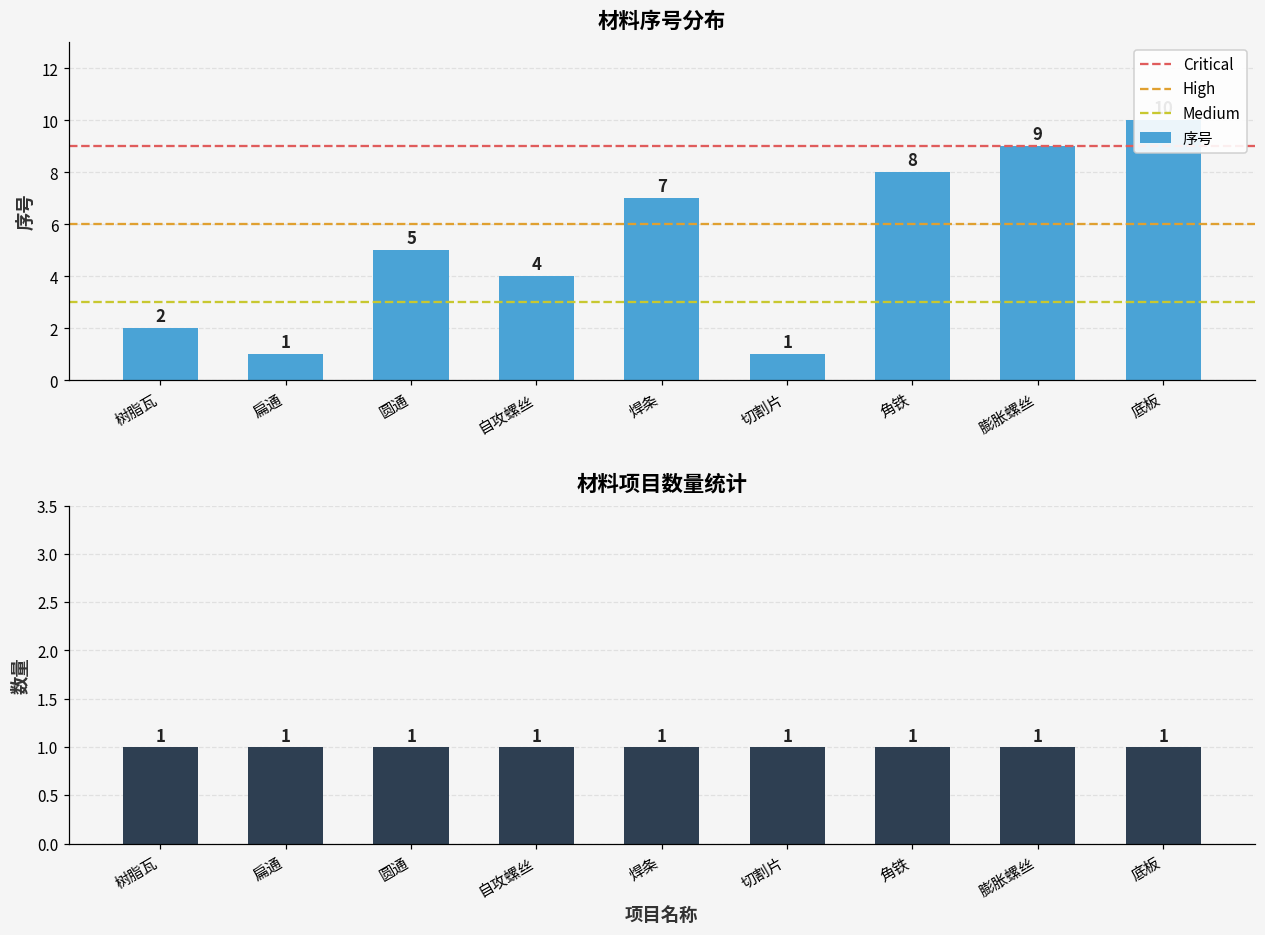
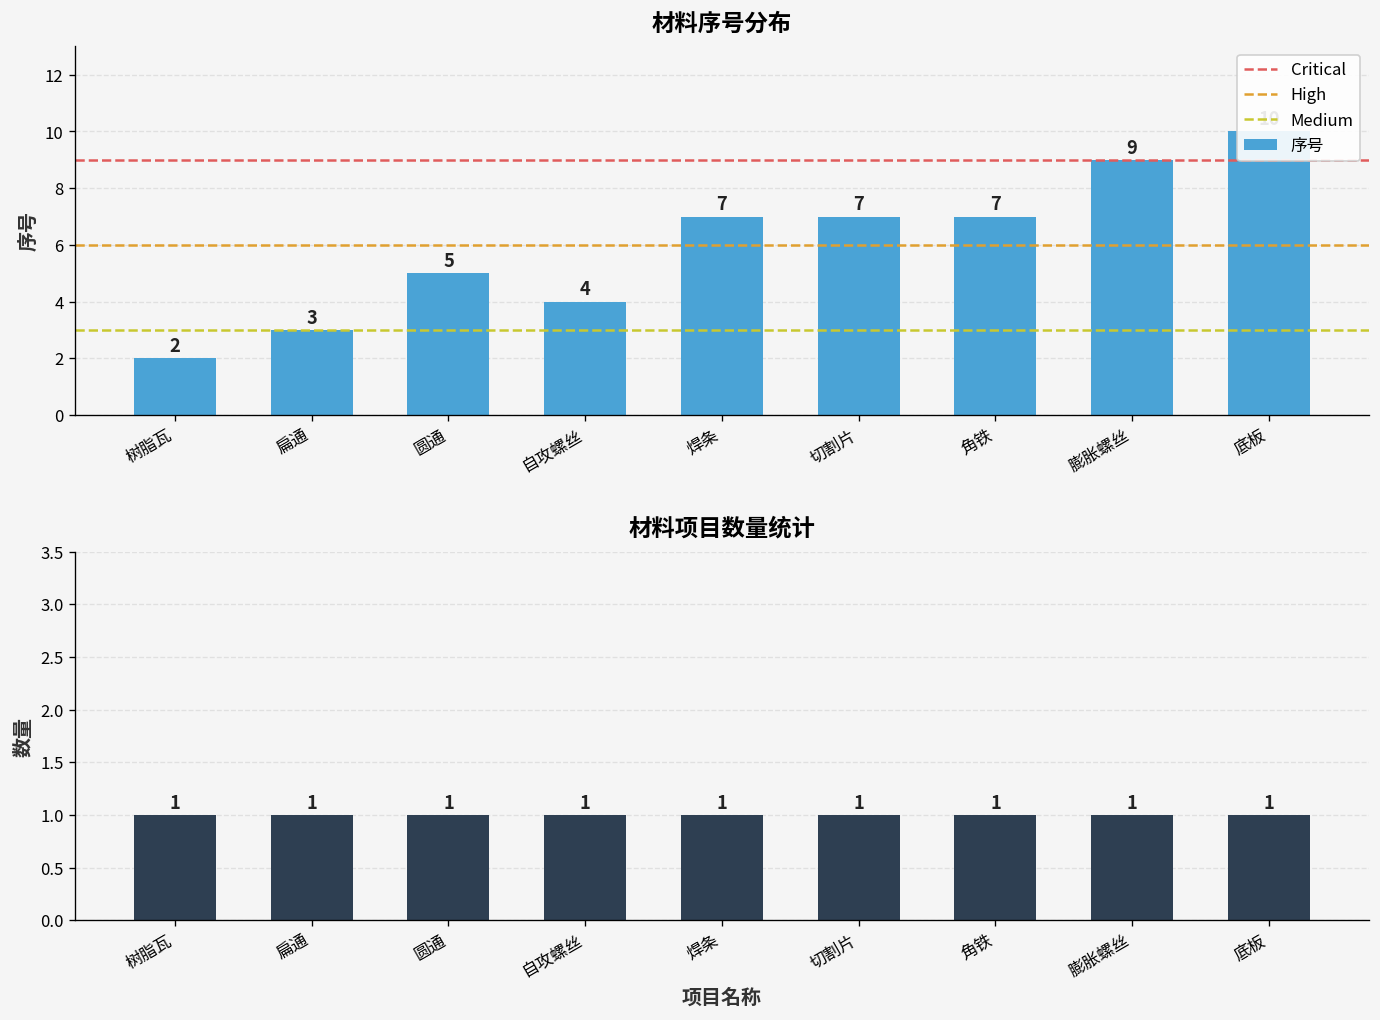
材料序号分布, 扁通: 1 -> 3
材料序号分布, 切割片: 1 -> 7
材料序号分布, 角铁: 8 -> 7
